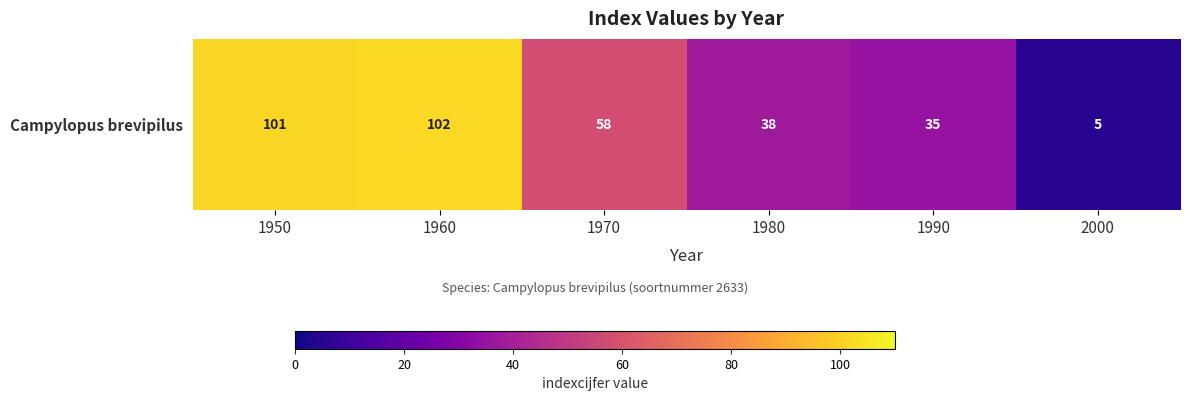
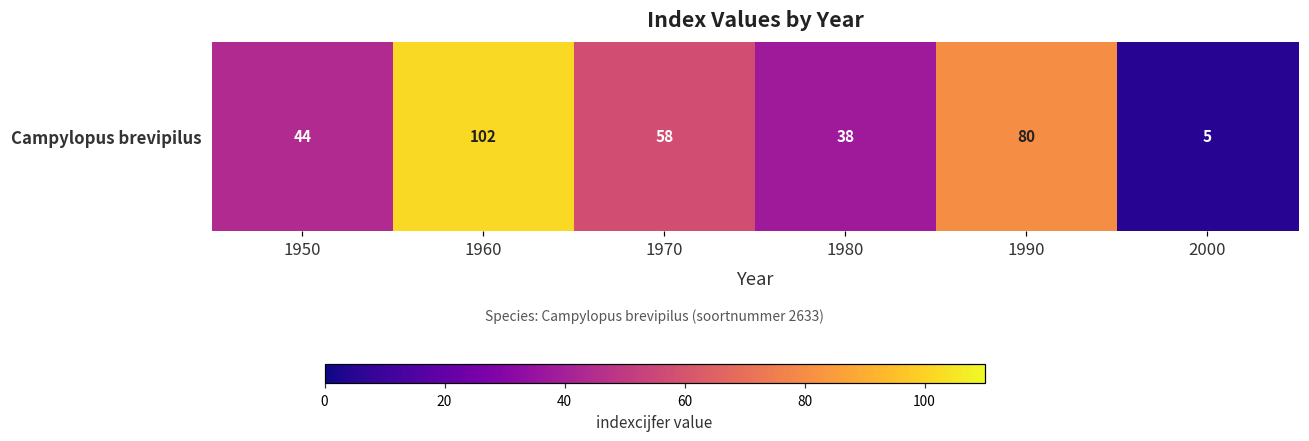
Campylopus brevipilus, 1950: 101 -> 44
Campylopus brevipilus, 1990: 35 -> 80
